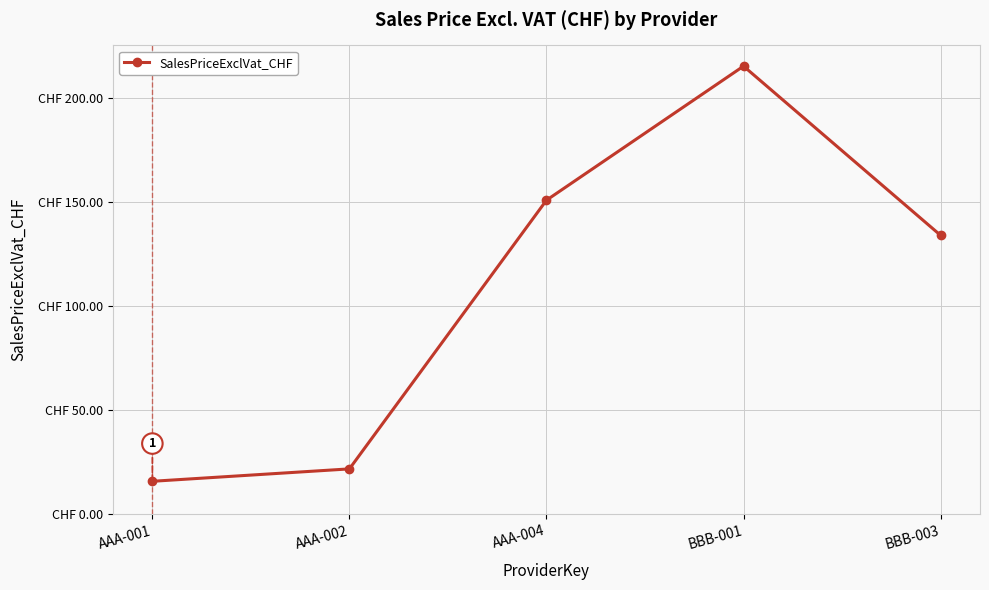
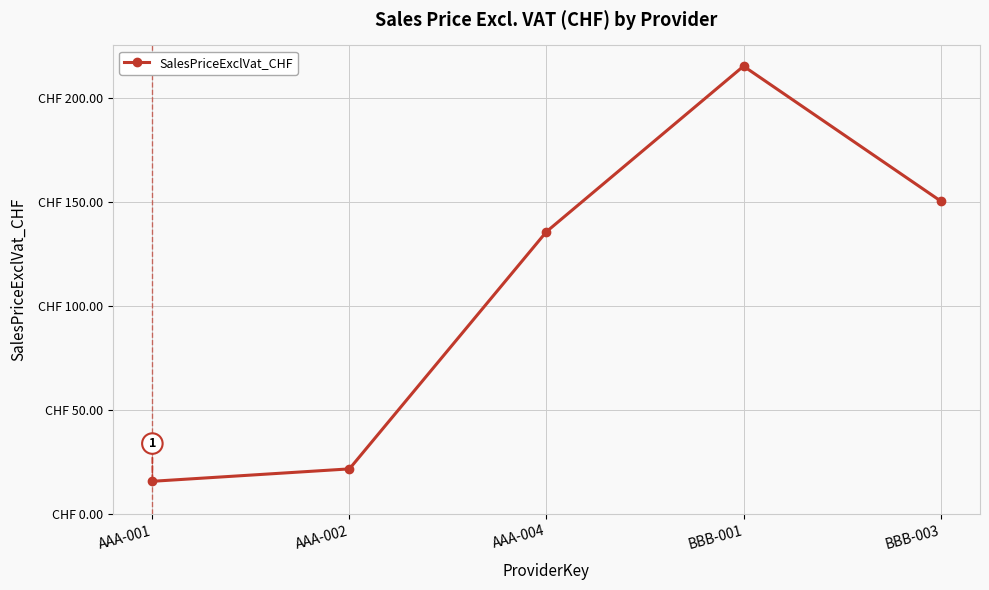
AAA-004: CHF 151 -> CHF 136
BBB-003: CHF 134 -> CHF 151
